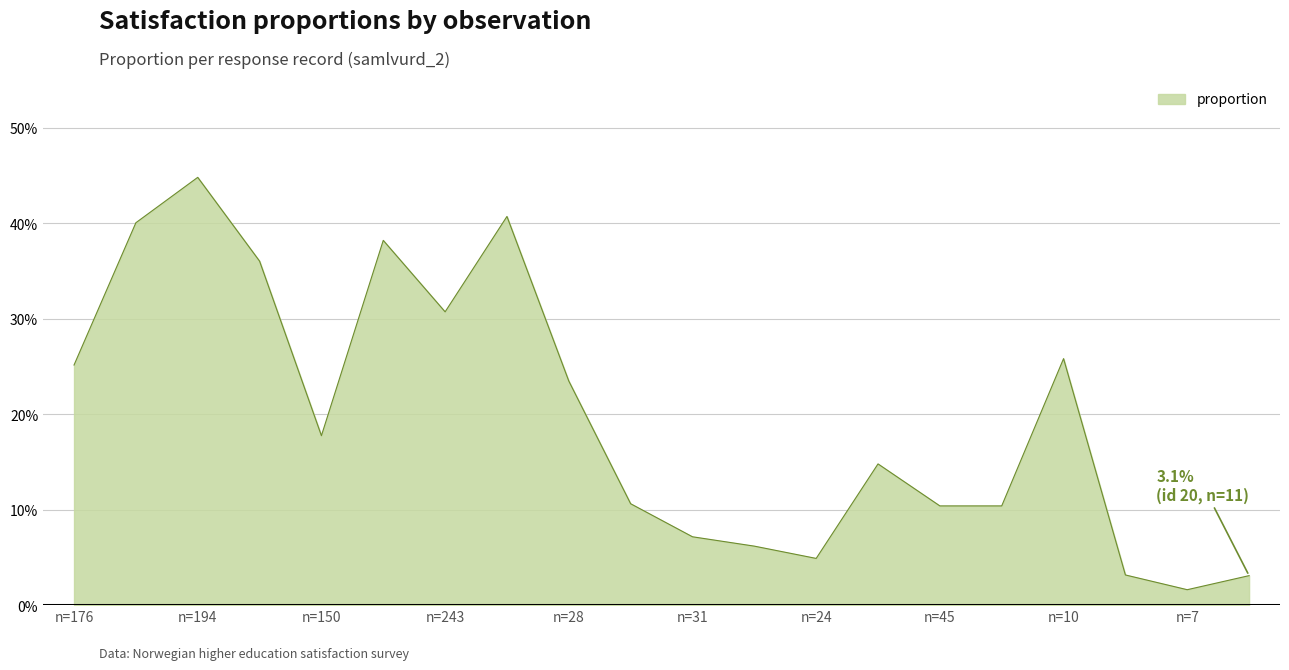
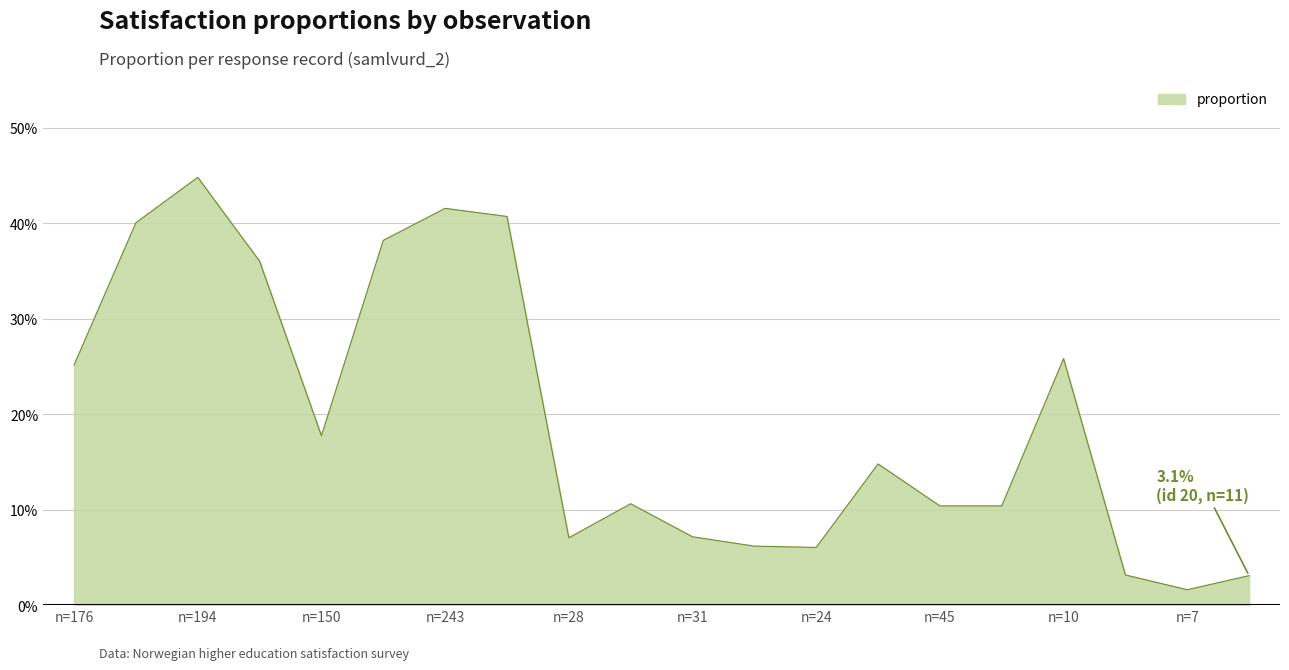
n=243: 31% -> 42%
n=28: 23% -> 7%
n=24: 5% -> 6%
